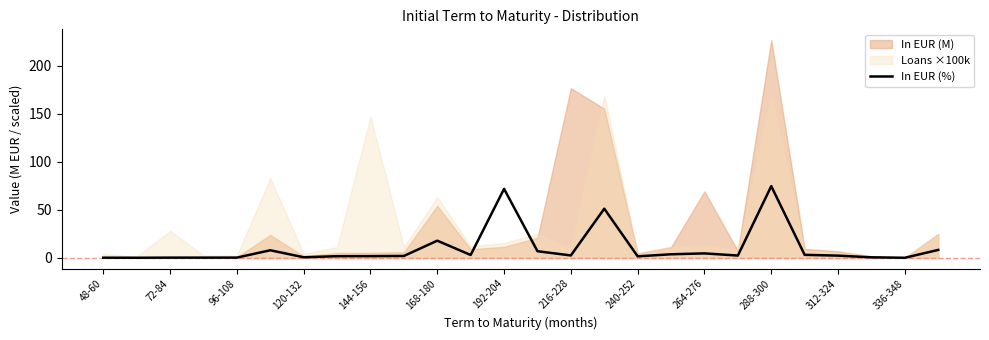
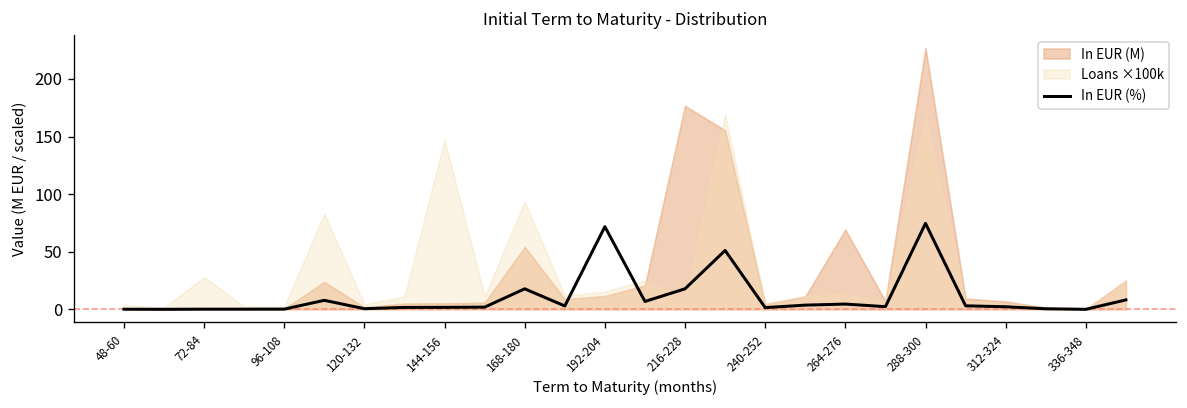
Loans ×100k, 168-180: 60 -> 90
In EUR (%), 216-228: 0 -> 20
